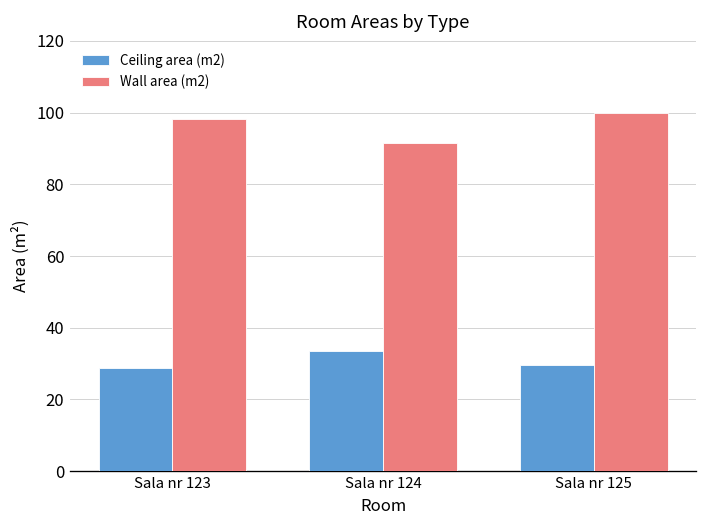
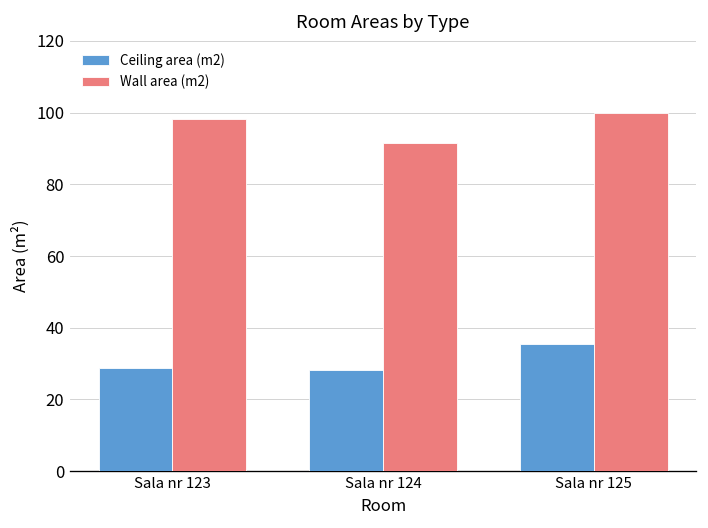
Ceiling area (m2), Sala nr 124: 34 -> 28
Ceiling area (m2), Sala nr 125: 30 -> 35
